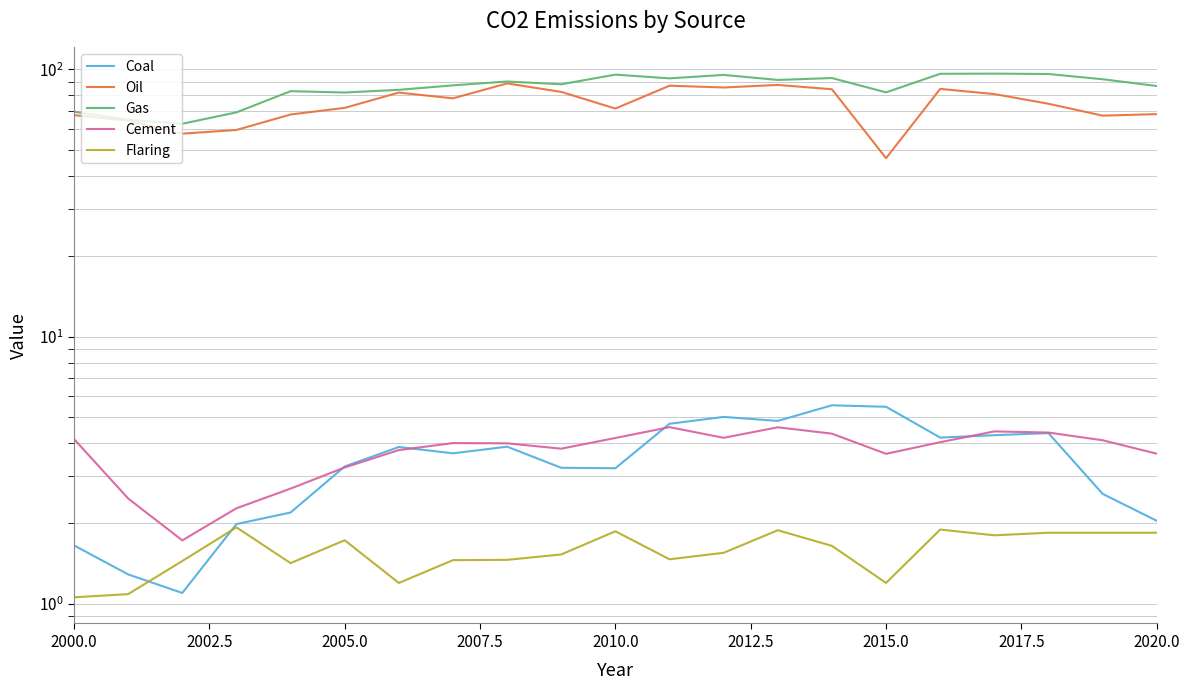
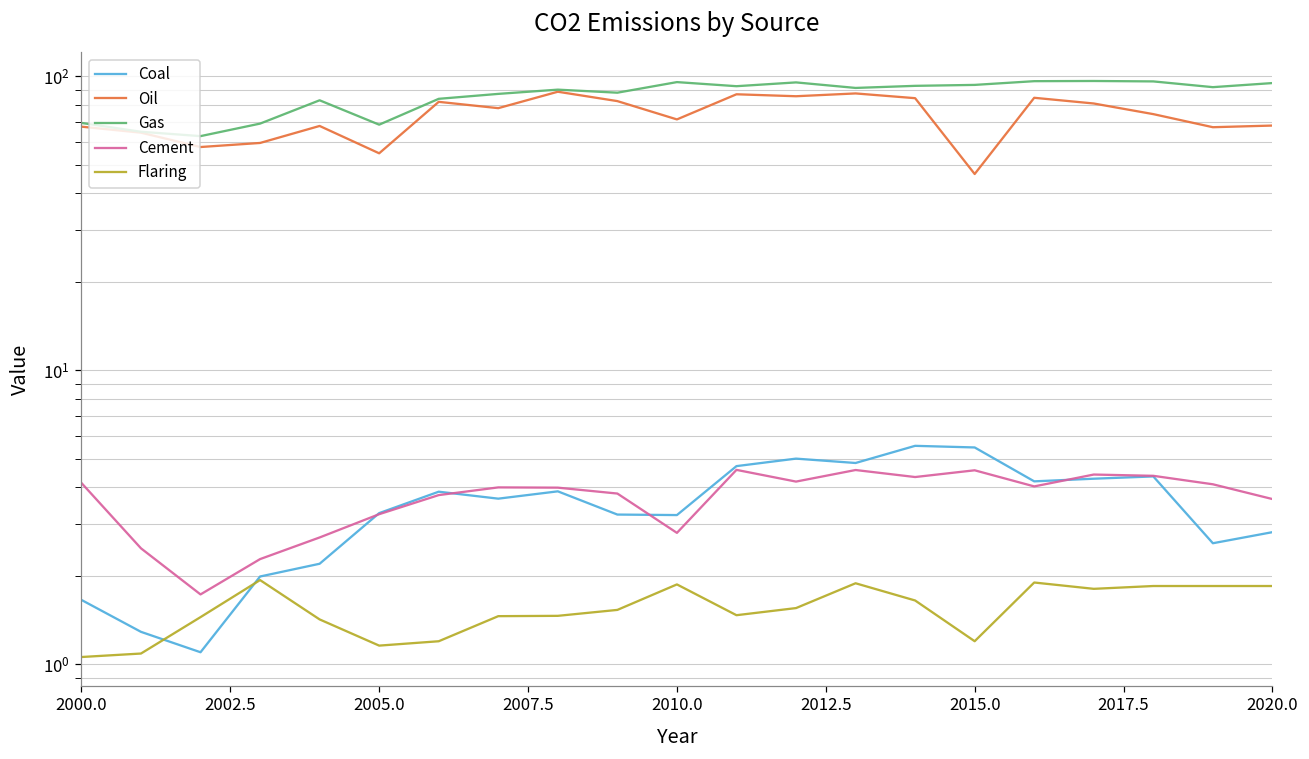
Oil, 2005.0: 72 -> 55
Gas, 2005.0: 82 -> 68
Flaring, 2005.0: 1.7 -> 1.16
Cement, 2010.0: 4.2 -> 2.8
Gas, 2015.0: 82 -> 94
Cement, 2015.0: 3.6 -> 4.6
Coal, 2020.0: 2.0 -> 2.8
Gas, 2020.0: 87 -> 95
